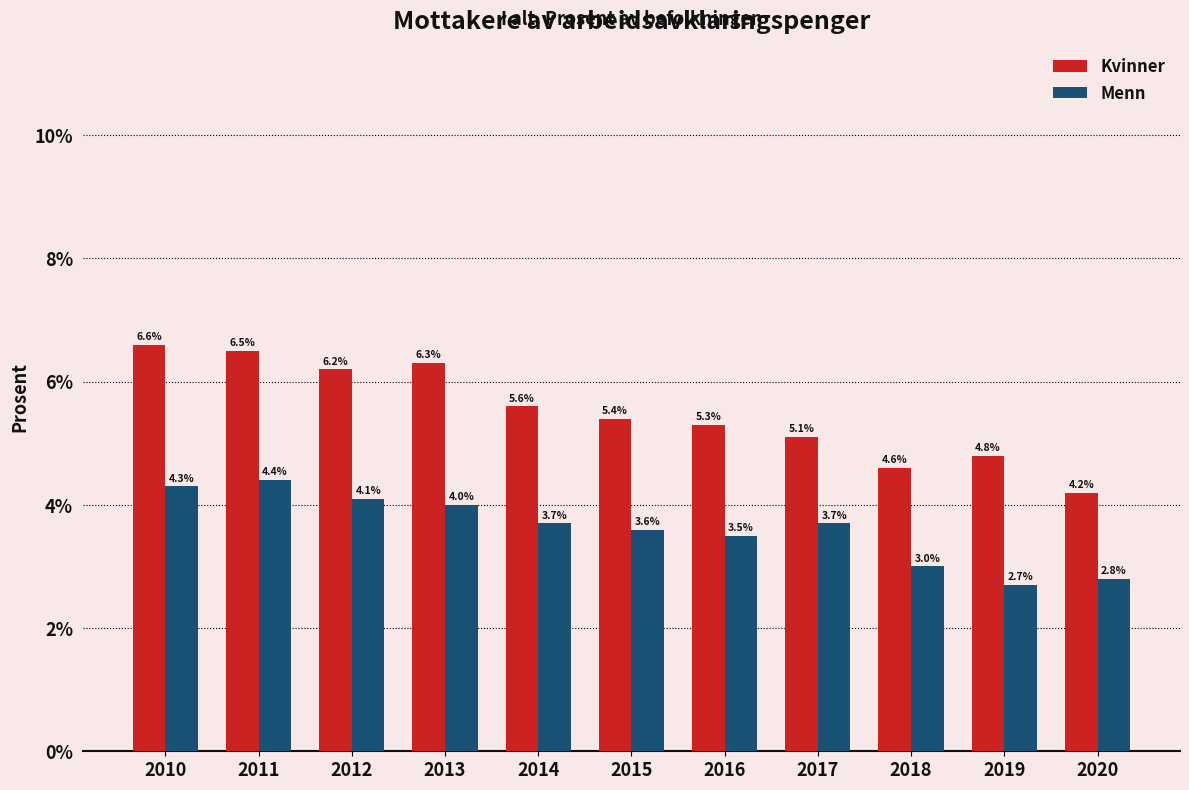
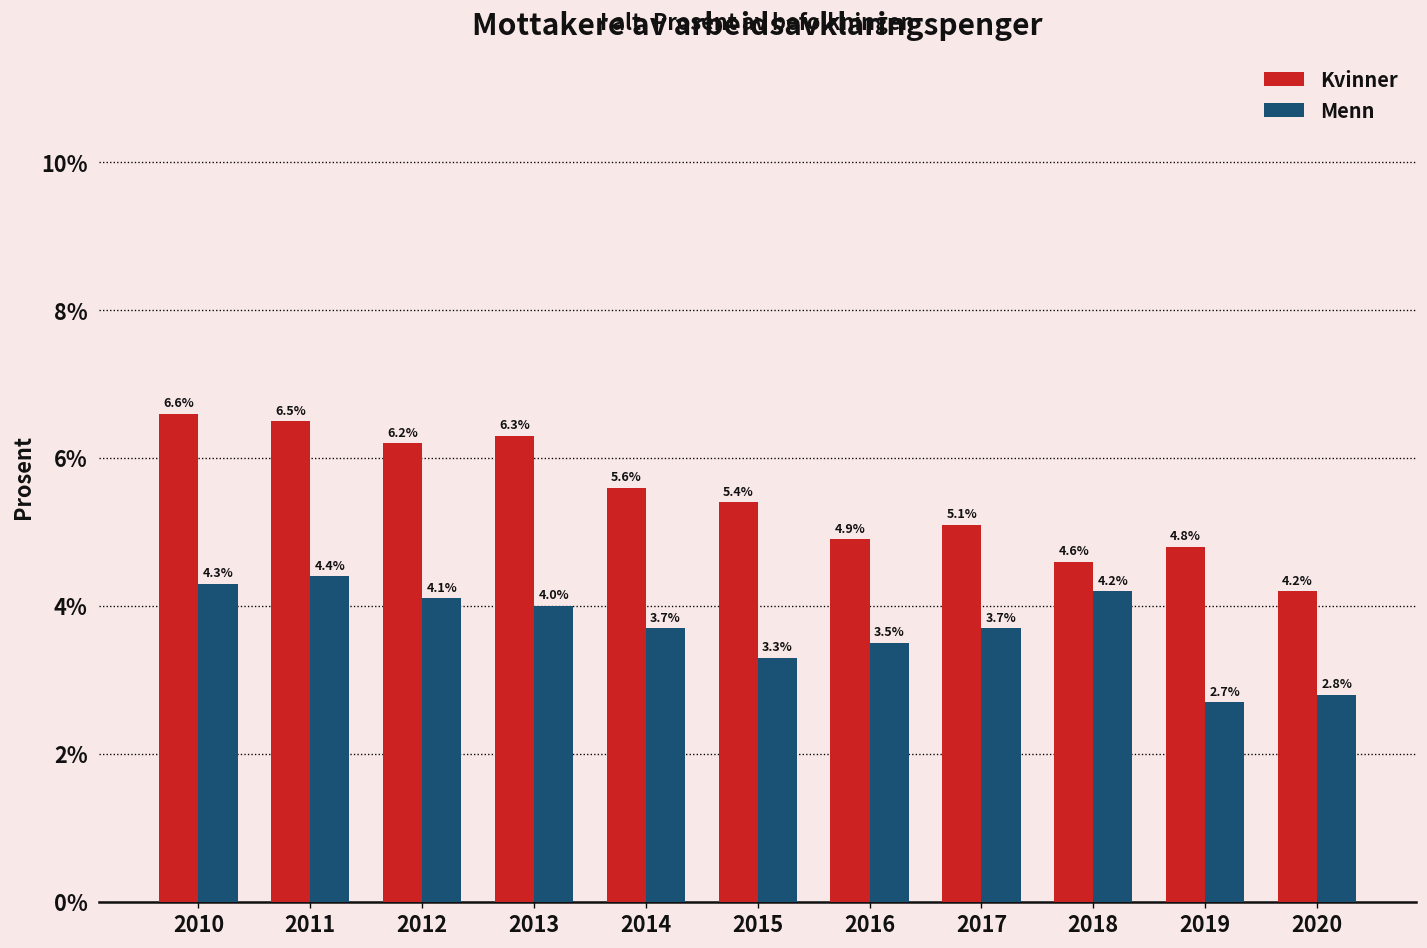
Menn, 2015: 3.6% -> 3.3%
Kvinner, 2016: 5.3% -> 4.9%
Menn, 2018: 3.0% -> 4.2%
